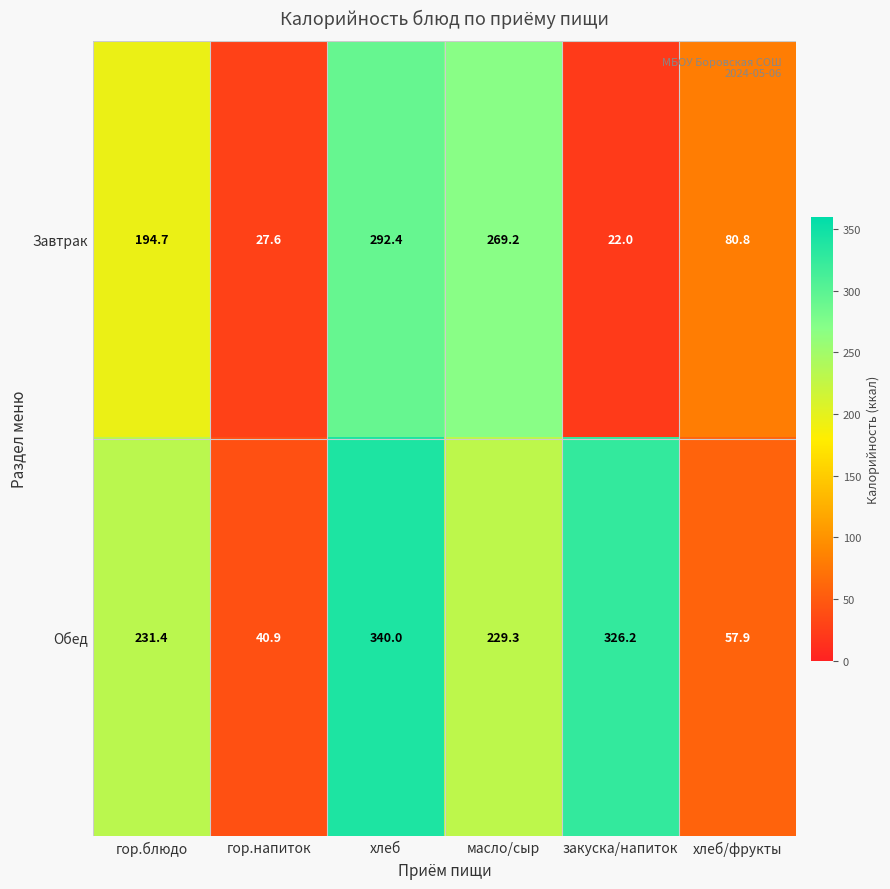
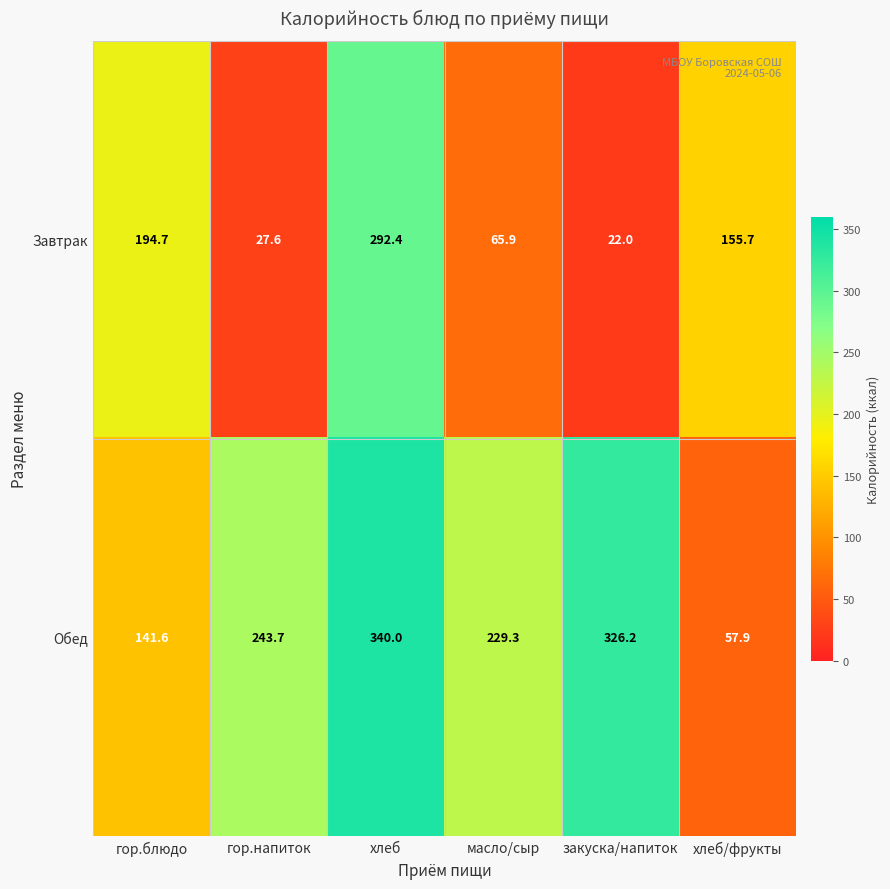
Завтрак, масло/сыр: 269.2 -> 65.9
Завтрак, хлеб/фрукты: 80.8 -> 155.7
Обед, гор.блюдо: 231.4 -> 141.6
Обед, гор.напиток: 40.9 -> 243.7
